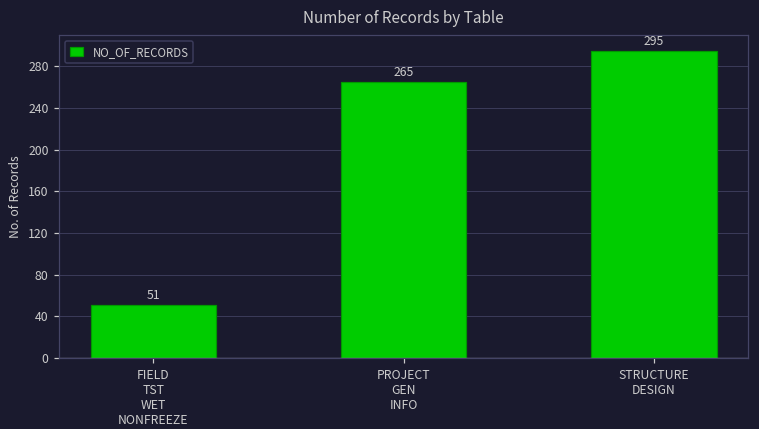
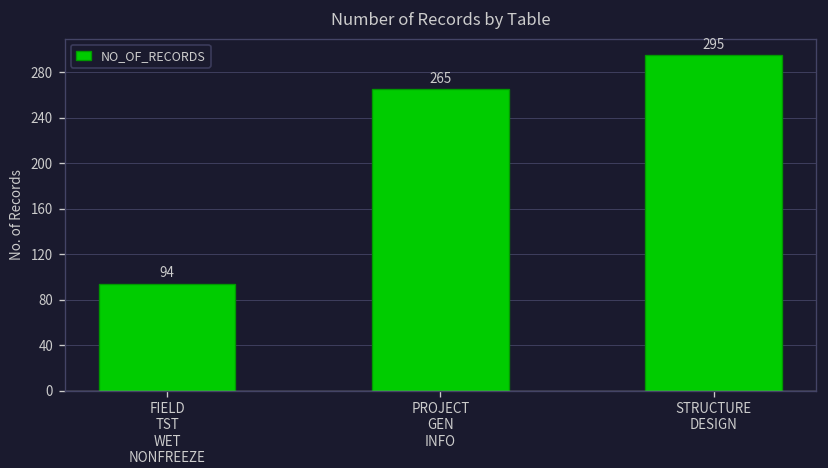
FIELD TST WET NONFREEZE: 51 -> 94
